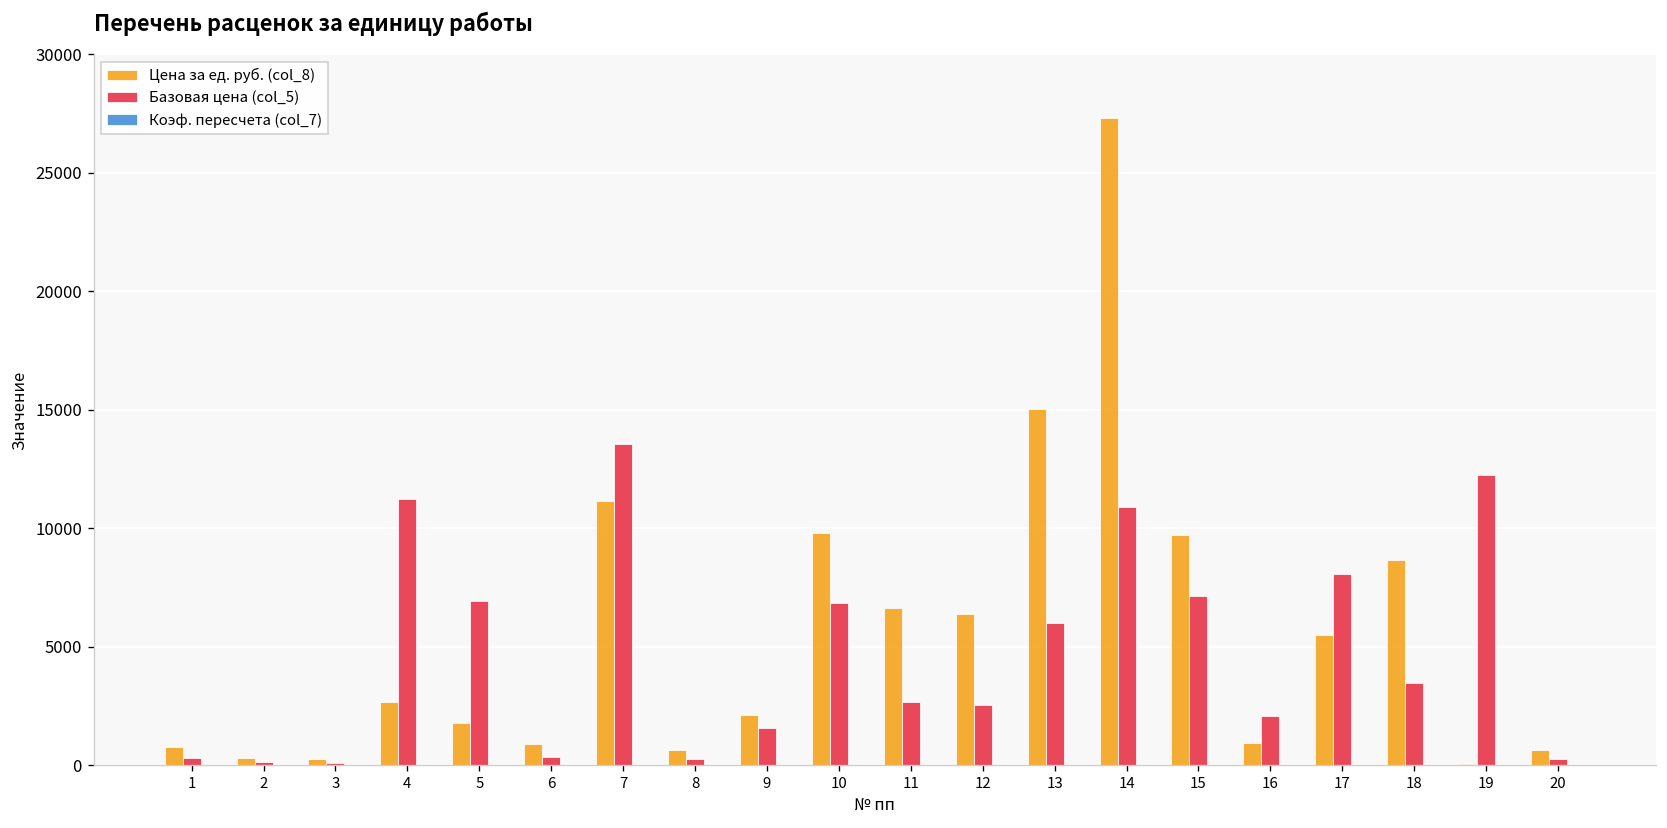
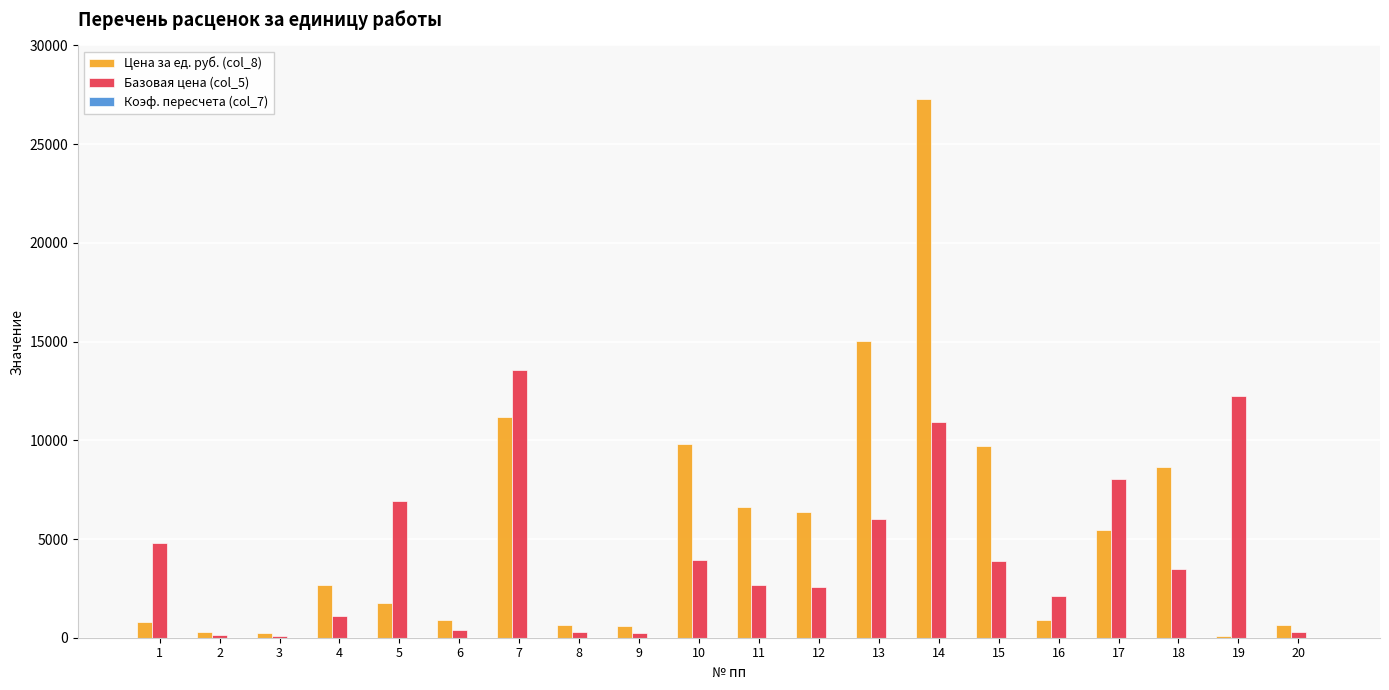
Базовая цена (col_5), 1: 300 -> 4800
Базовая цена (col_5), 4: 11200 -> 1100
Цена за ед. руб. (col_8), 9: 2100 -> 600
Базовая цена (col_5), 9: 1600 -> 300
Базовая цена (col_5), 10: 6800 -> 3900
Базовая цена (col_5), 15: 7100 -> 3900
